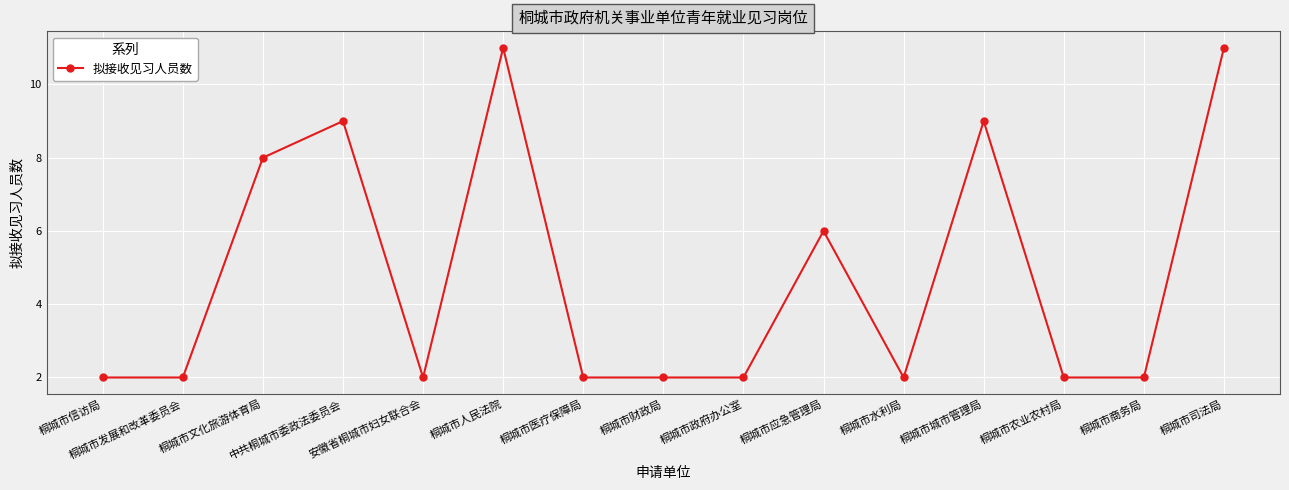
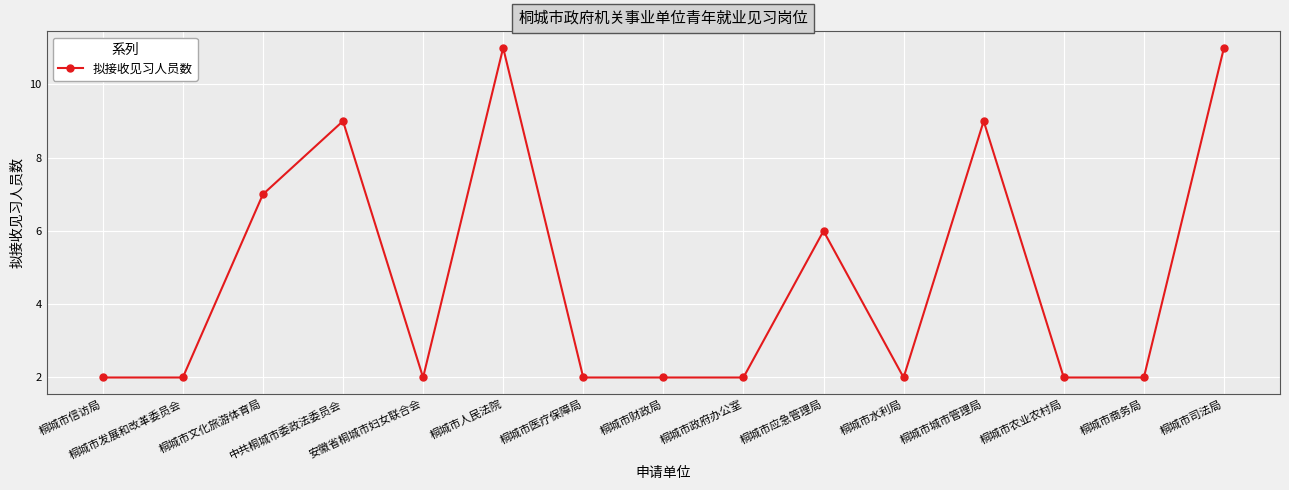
桐城市文化旅游体育局: 8 -> 7
